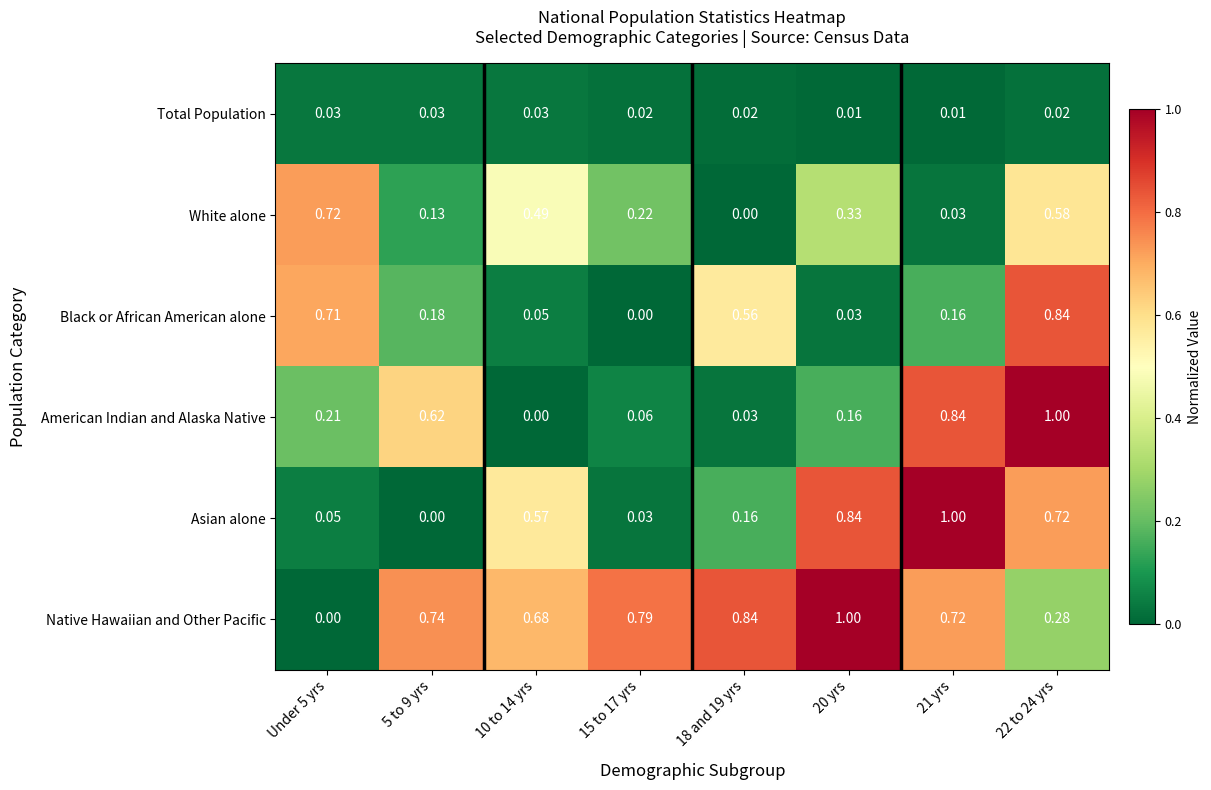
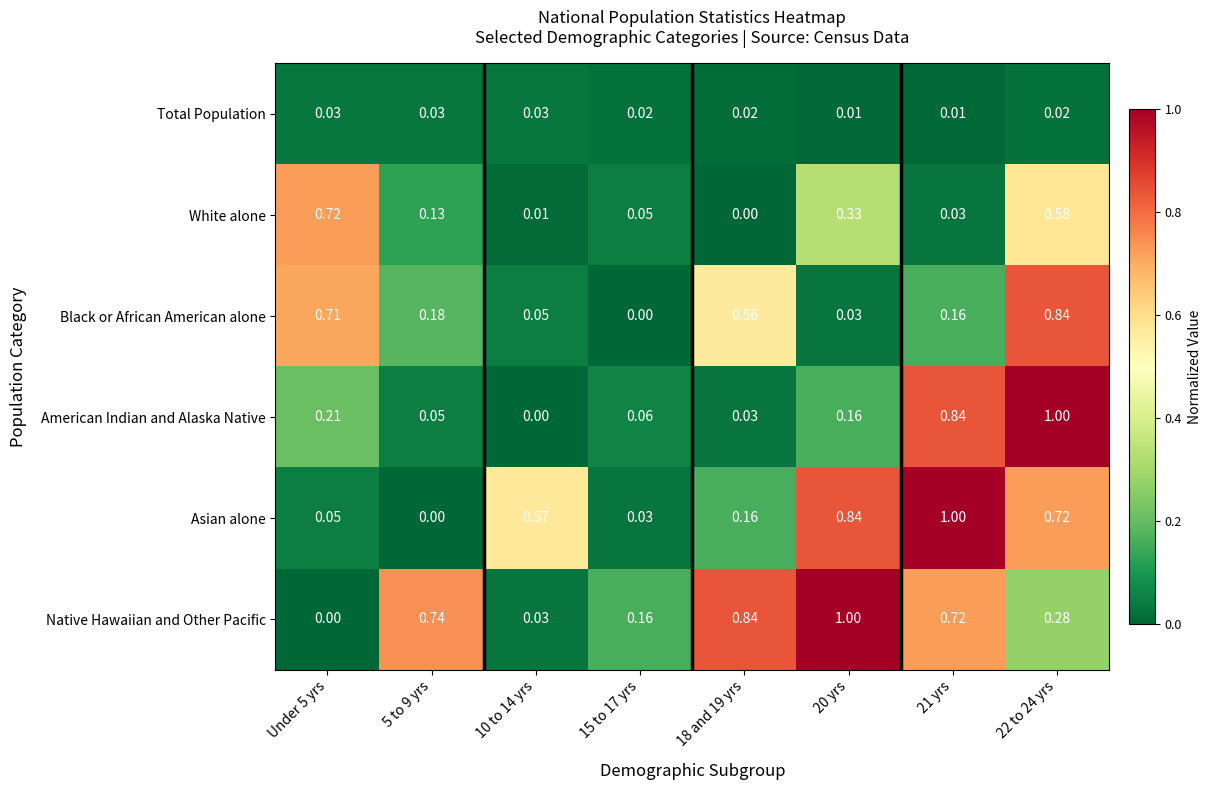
White alone, 10 to 14 yrs: 0.49 -> 0.01
White alone, 15 to 17 yrs: 0.22 -> 0.05
American Indian and Alaska Native, 5 to 9 yrs: 0.62 -> 0.05
Native Hawaiian and Other Pacific, 10 to 14 yrs: 0.68 -> 0.03
Native Hawaiian and Other Pacific, 15 to 17 yrs: 0.79 -> 0.16
